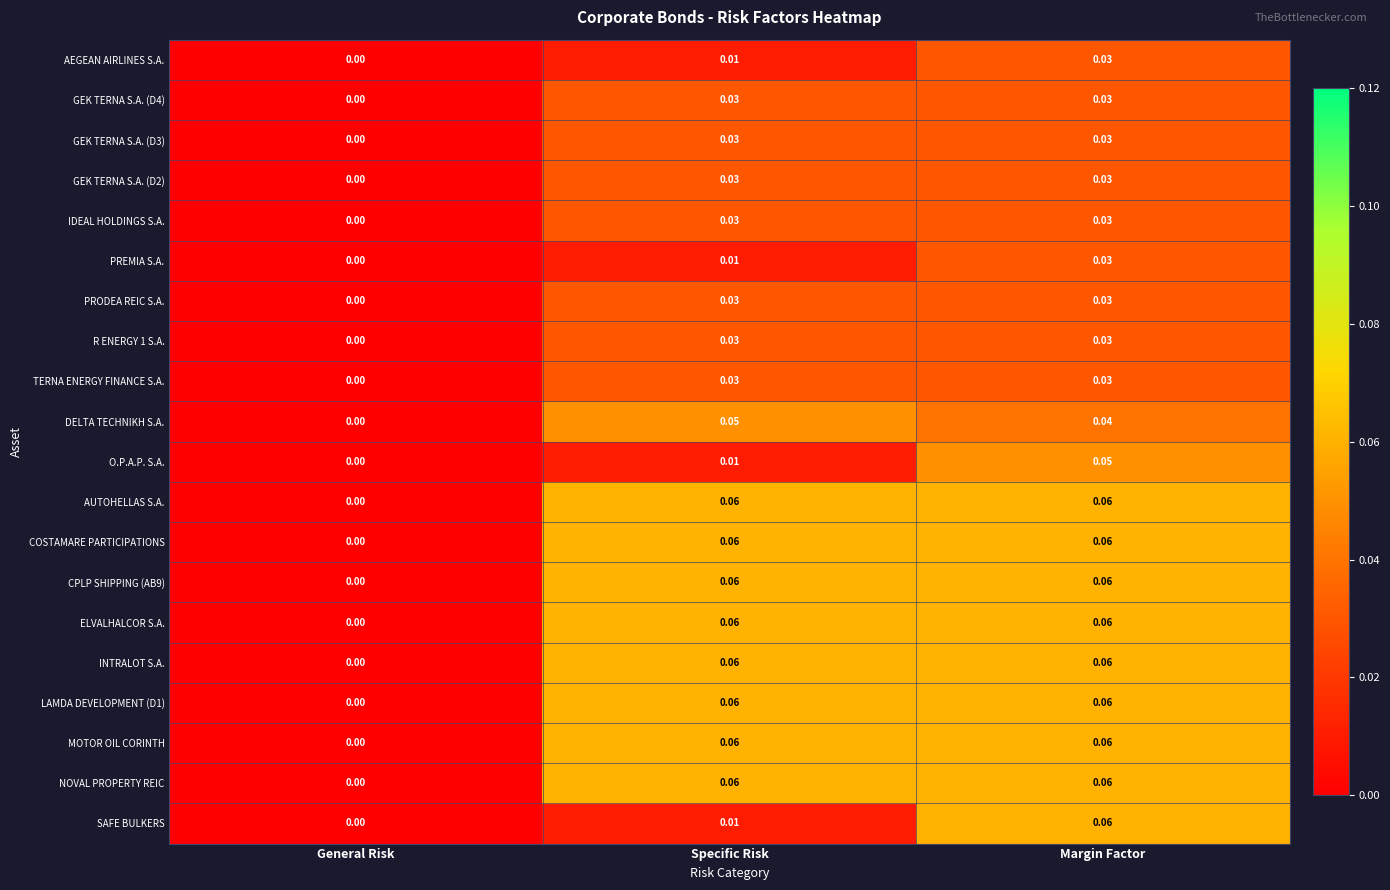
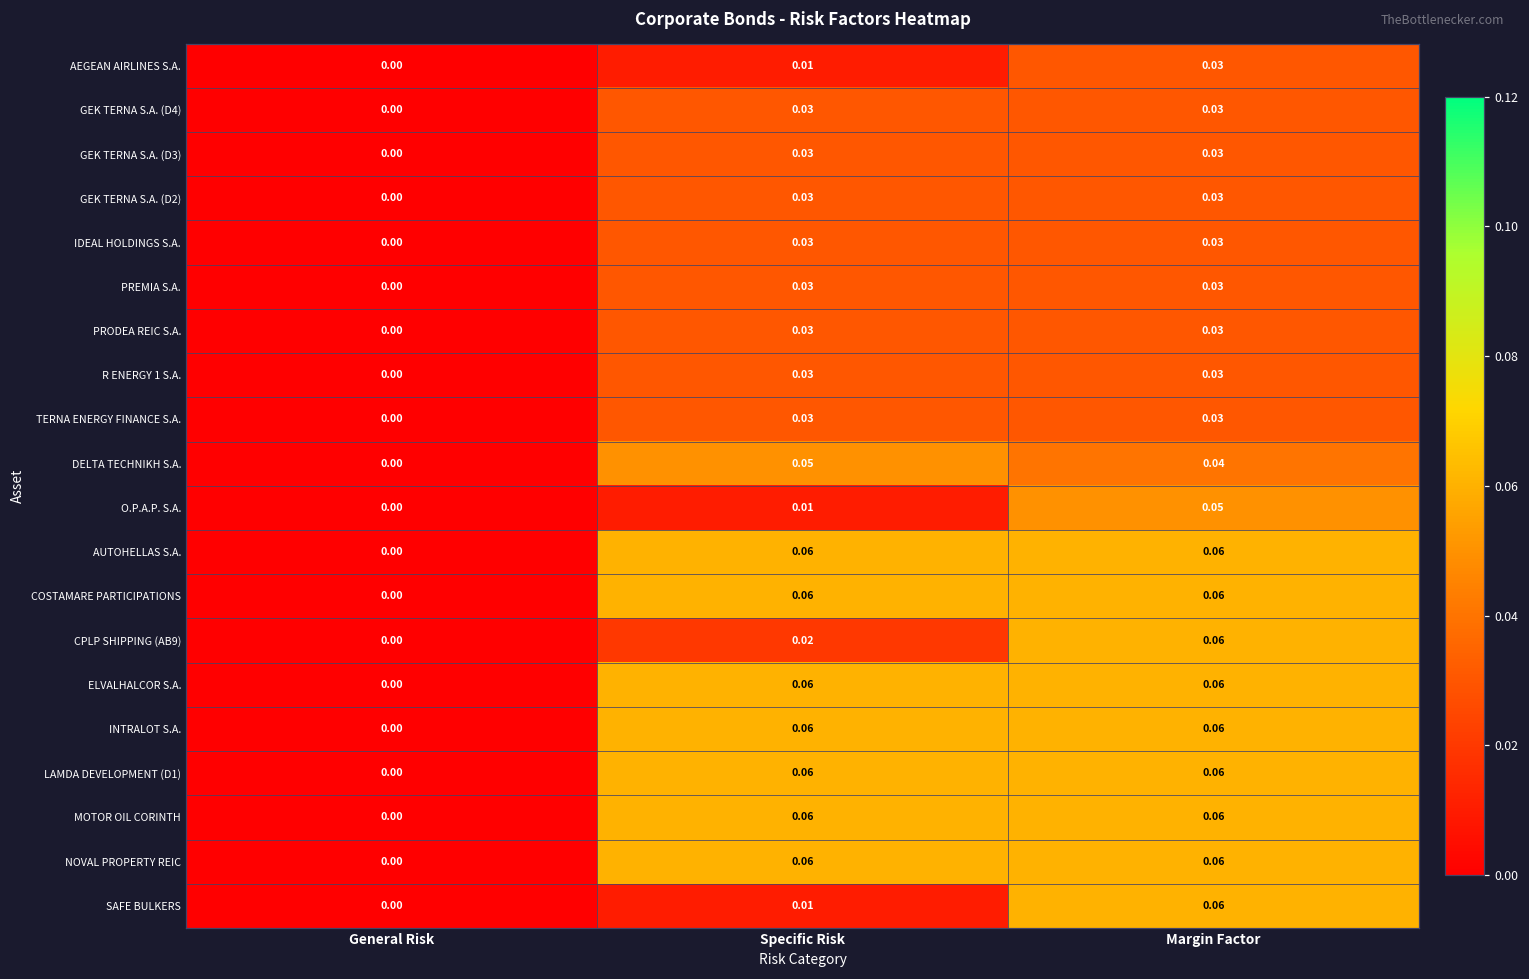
PREMIA S.A., Specific Risk: 0.01 -> 0.03
CPLP SHIPPING (AB9), Specific Risk: 0.06 -> 0.02
